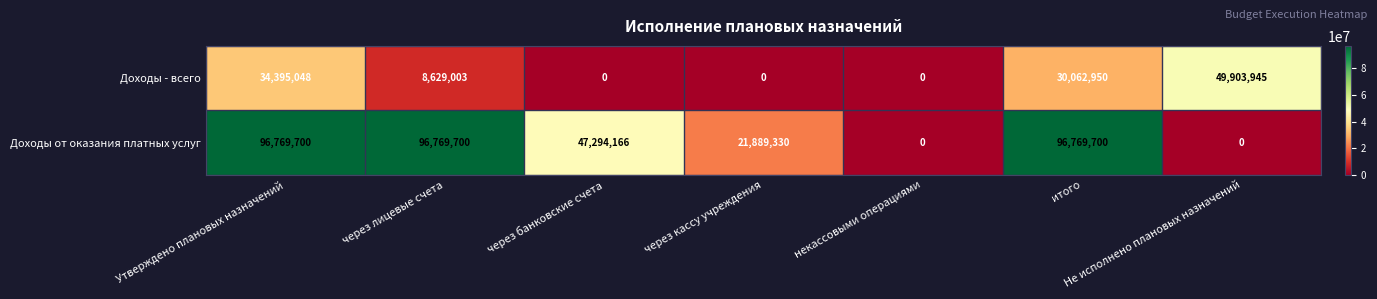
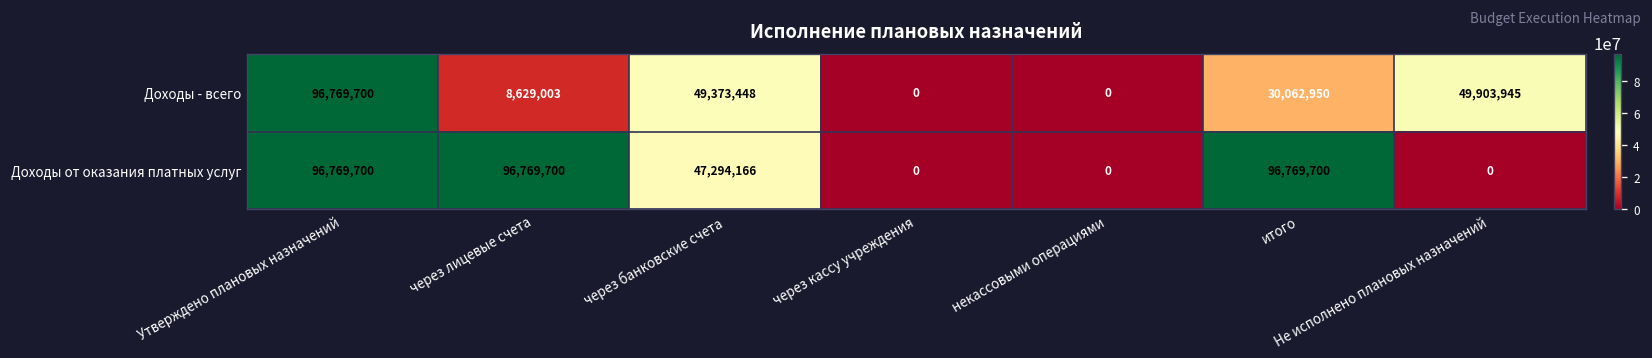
Доходы - всего, Утверждено плановых назначений: 34,395,048 -> 96,769,700
Доходы - всего, через банковские счета: 0 -> 49,373,448
Доходы от оказания платных услуг, через кассу учреждения: 21,889,330 -> 0
